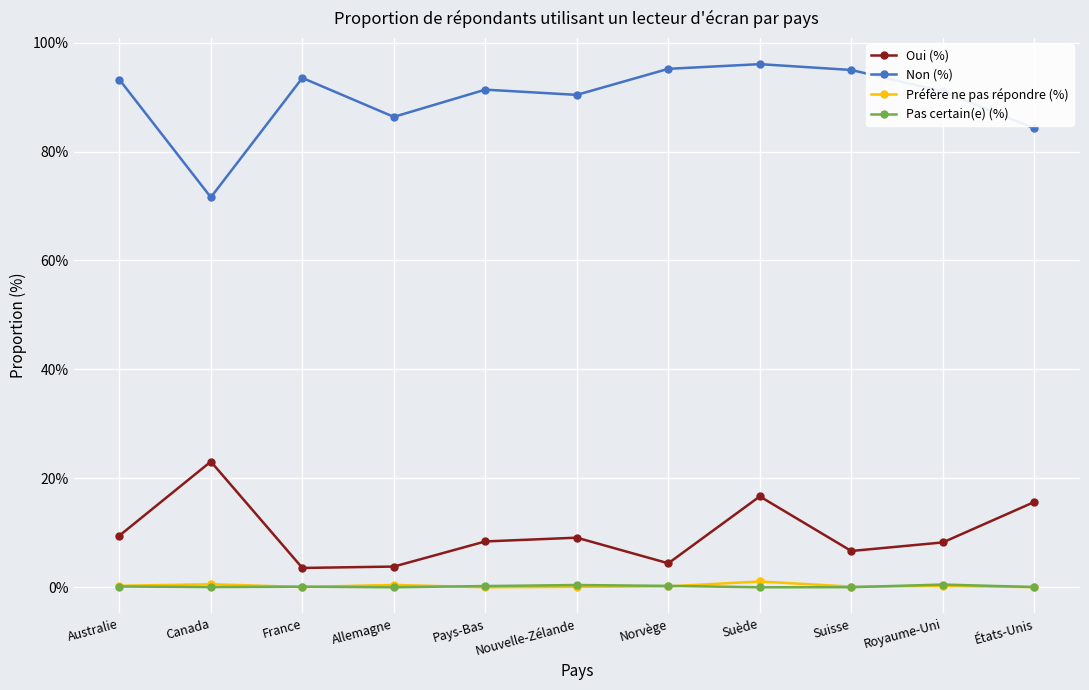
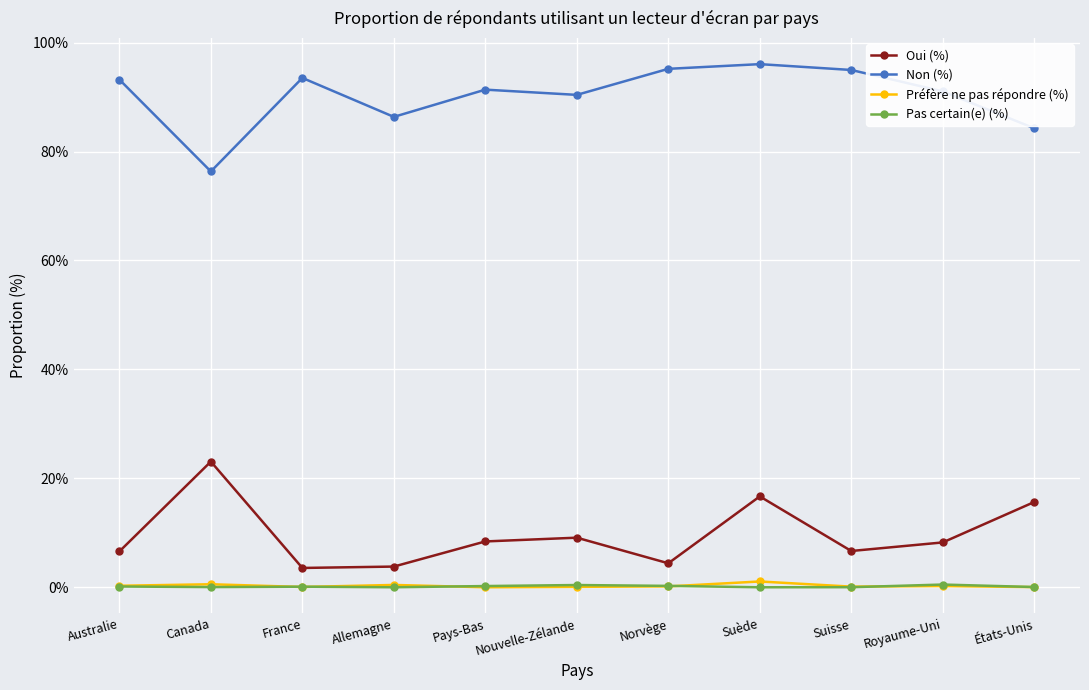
Oui (%), Australie: 9% -> 7%
Non (%), Canada: 72% -> 76%
